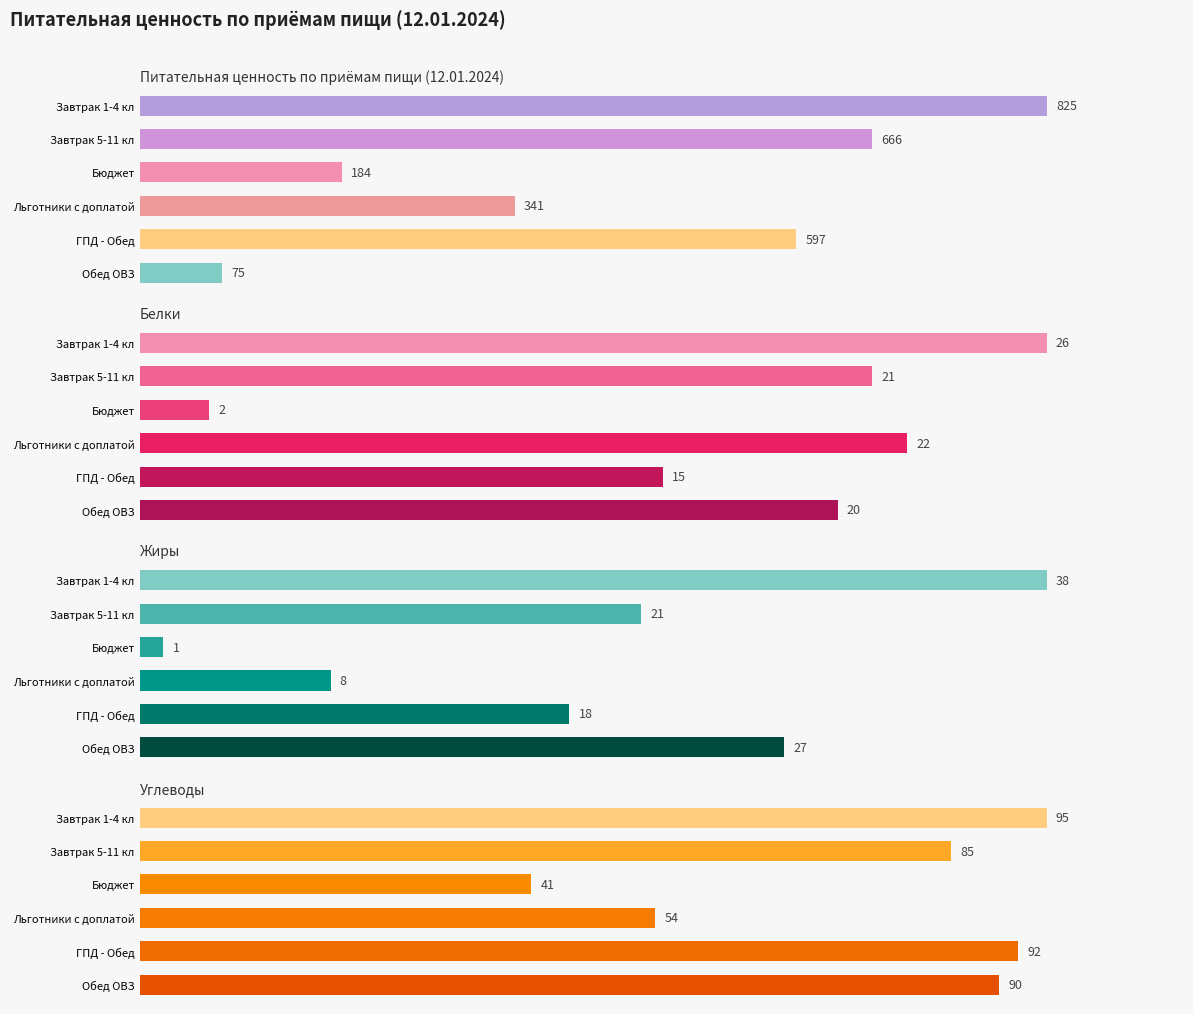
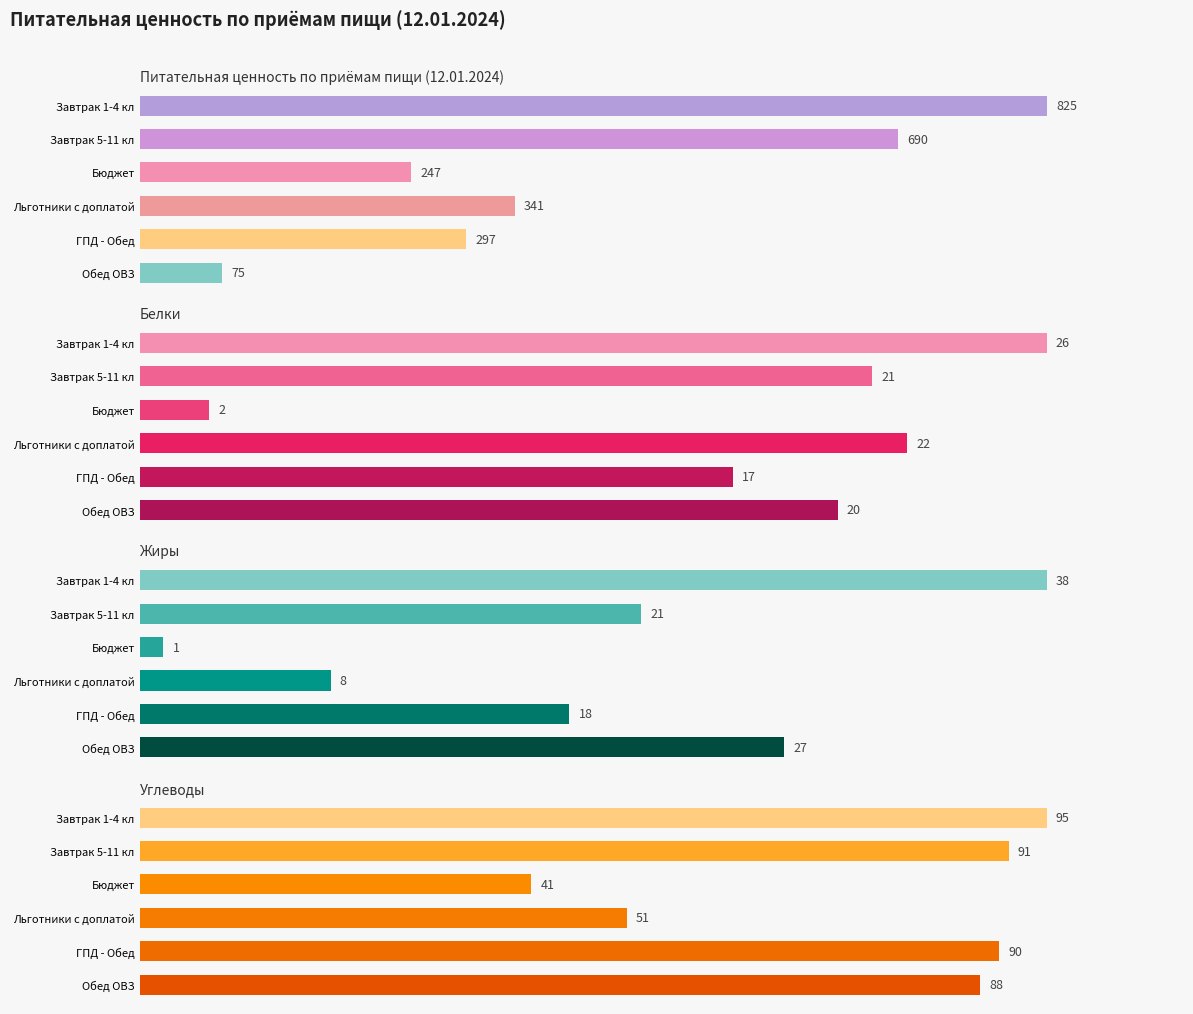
Питательная ценность по приёмам пищи (12.01.2024), Завтрак 5-11 кл: 666 -> 690
Питательная ценность по приёмам пищи (12.01.2024), Бюджет: 184 -> 247
Питательная ценность по приёмам пищи (12.01.2024), ГПД - Обед: 597 -> 297
Белки, ГПД - Обед: 15 -> 17
Углеводы, Завтрак 5-11 кл: 85 -> 91
Углеводы, Льготники с доплатой: 54 -> 51
Углеводы, ГПД - Обед: 92 -> 90
Углеводы, Обед ОВЗ: 90 -> 88
